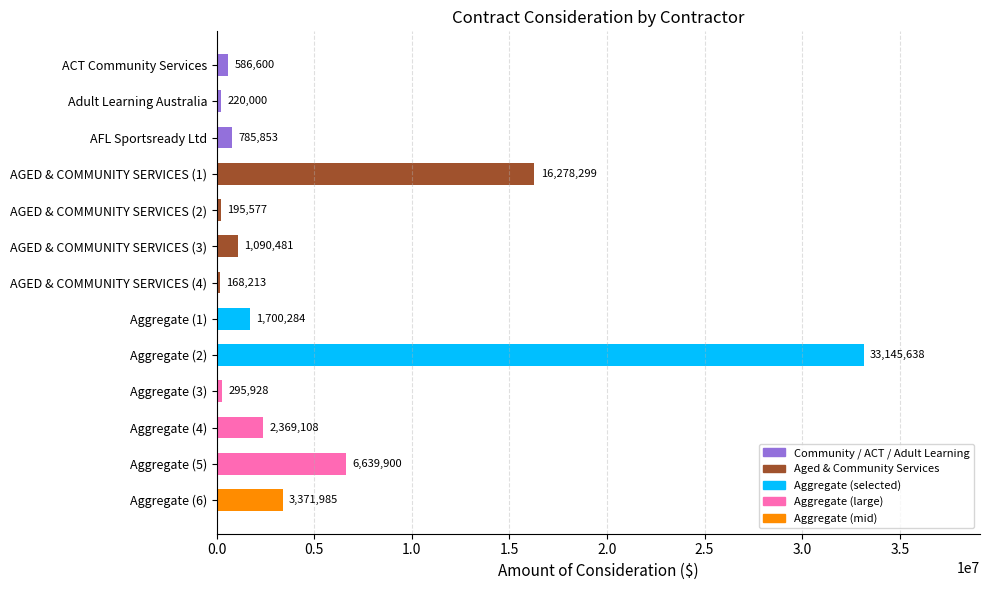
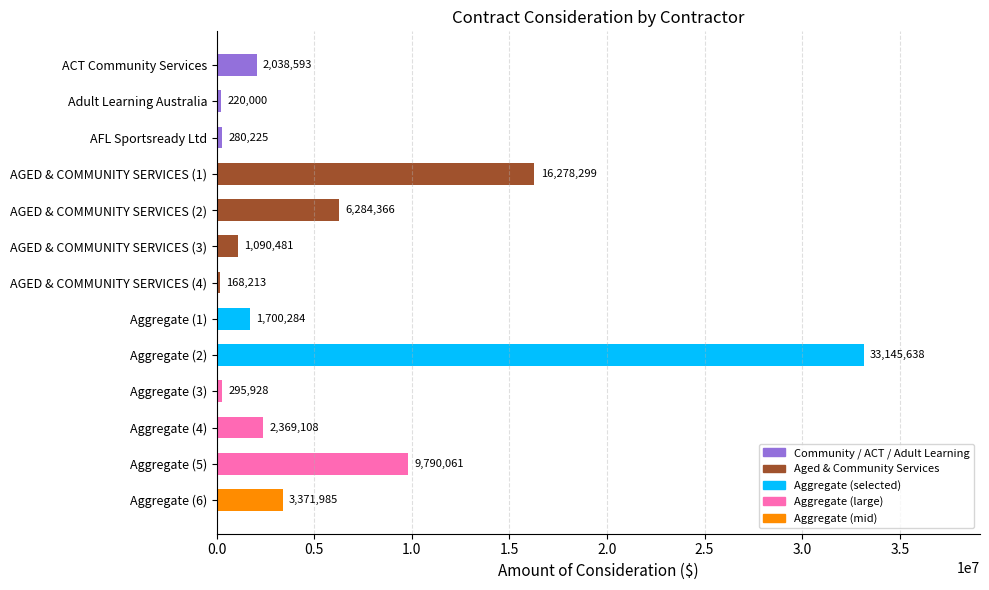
ACT Community Services: 586,600 -> 2,038,593
AFL Sportsready Ltd: 785,853 -> 280,225
AGED & COMMUNITY SERVICES (2): 195,577 -> 6,284,366
Aggregate (5): 6,639,900 -> 9,790,061
